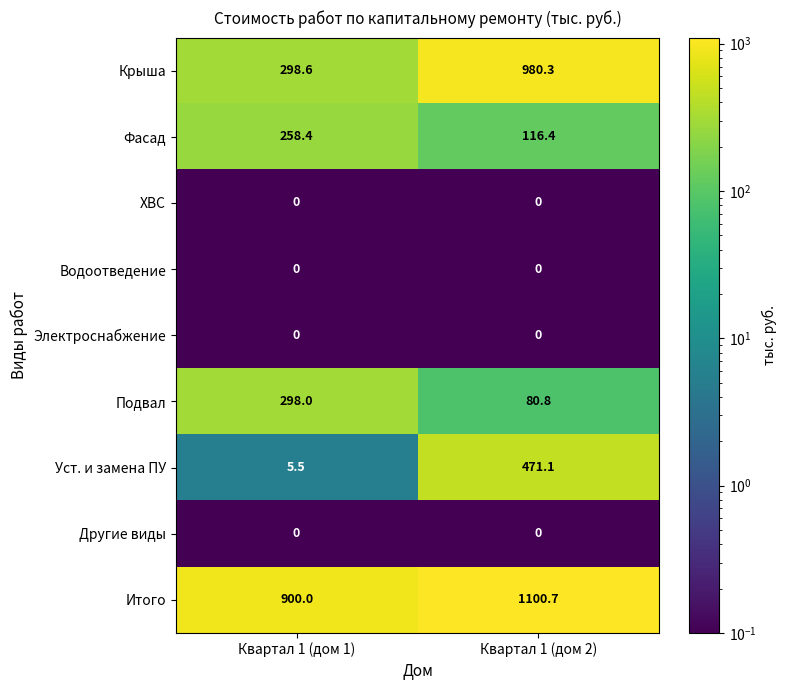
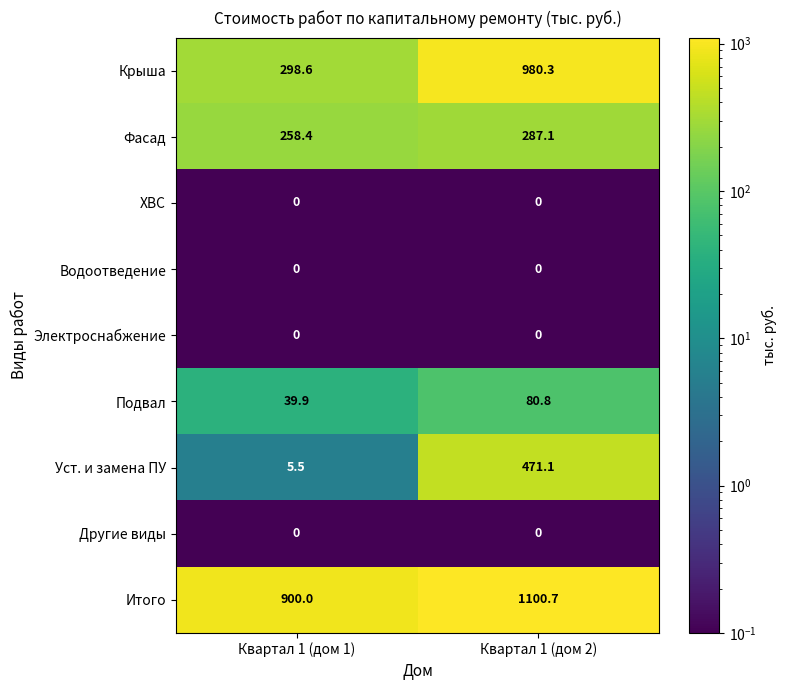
Фасад, Квартал 1 (дом 2): 116.4 -> 287.1
Подвал, Квартал 1 (дом 1): 298.0 -> 39.9
